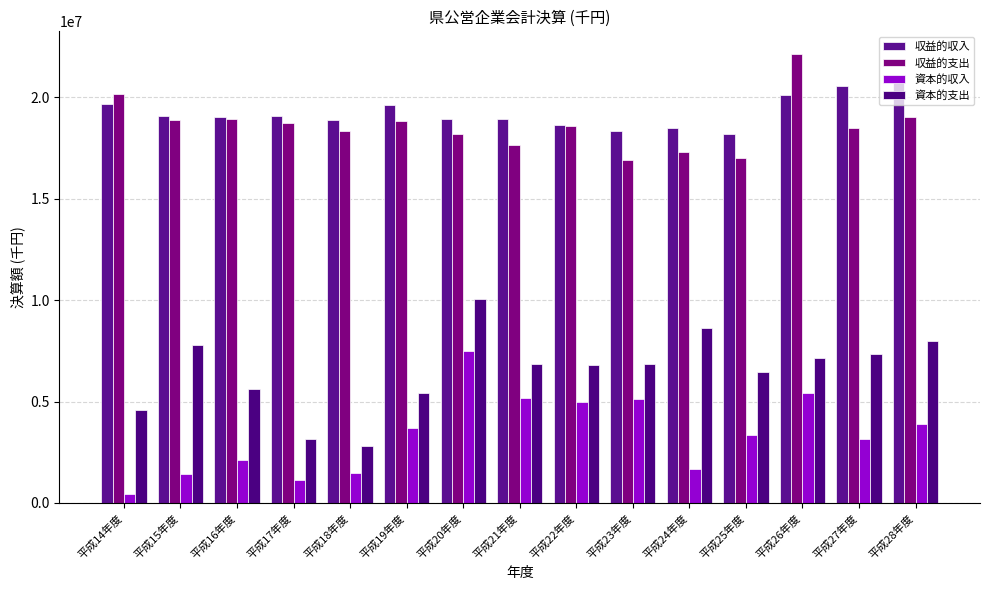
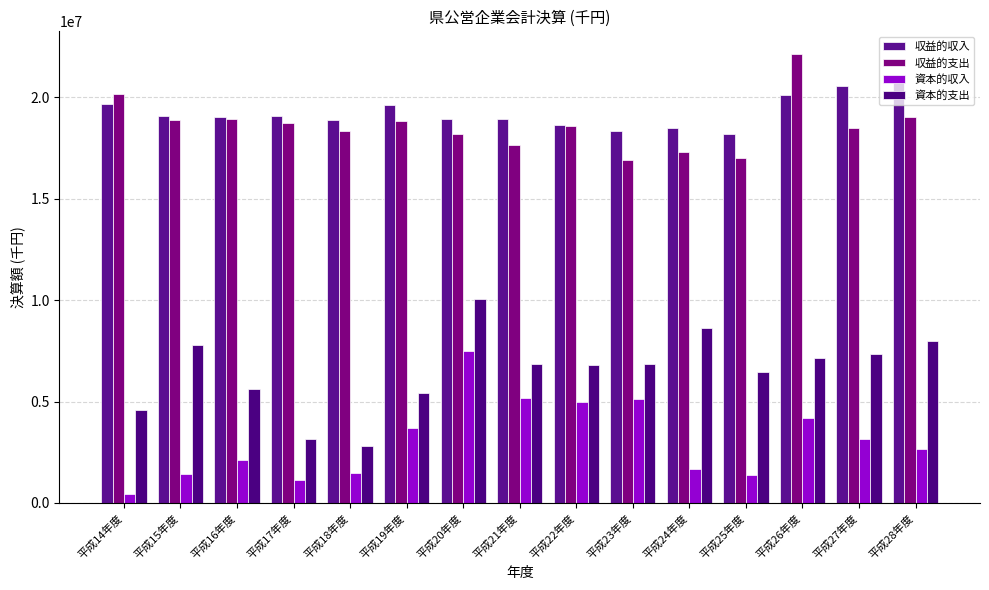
資本的収入, 平成25年度: 3400000 -> 1400000
資本的収入, 平成26年度: 5400000 -> 4200000
資本的収入, 平成28年度: 3900000 -> 2700000
